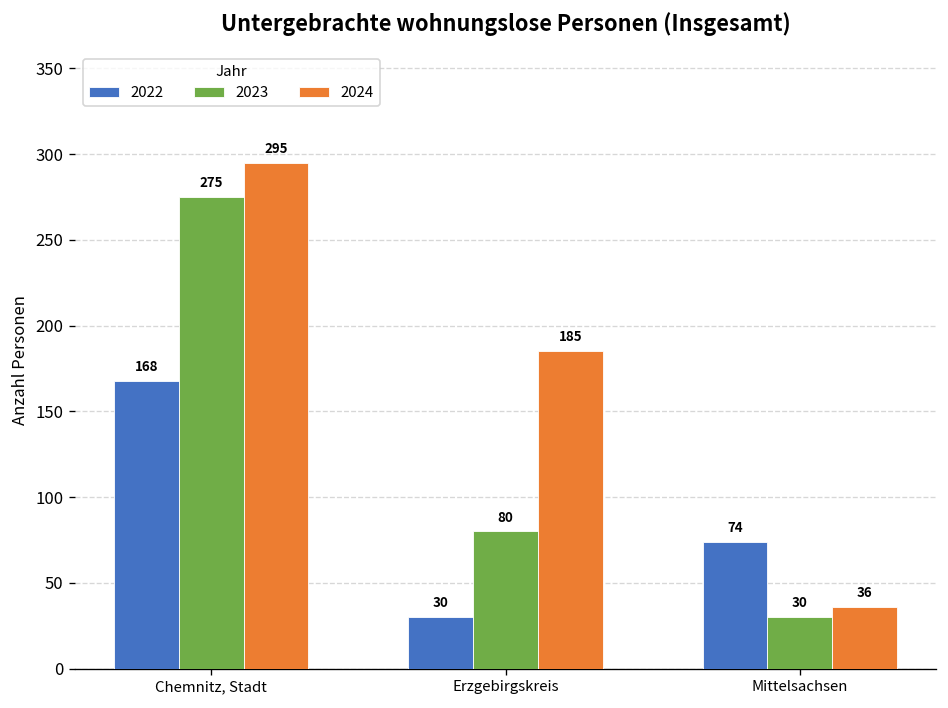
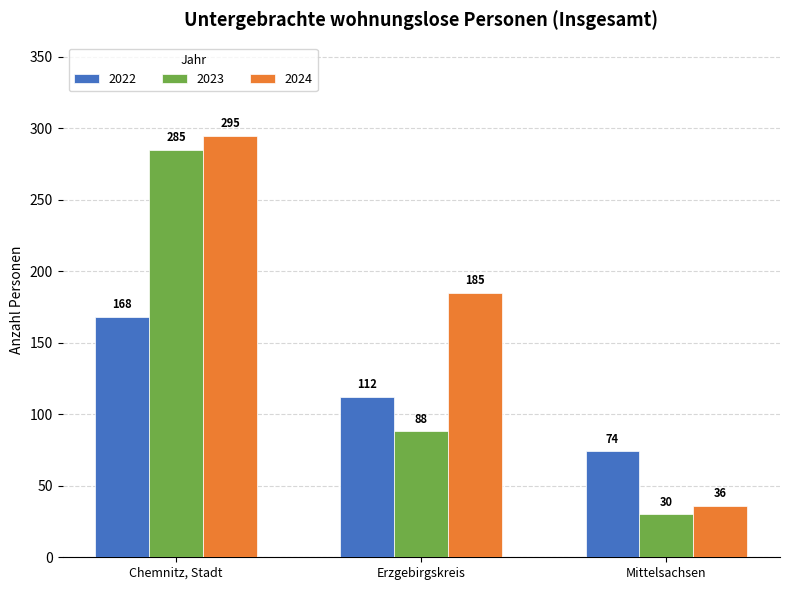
2023, Chemnitz, Stadt: 275 -> 285
2022, Erzgebirgskreis: 30 -> 112
2023, Erzgebirgskreis: 80 -> 88
